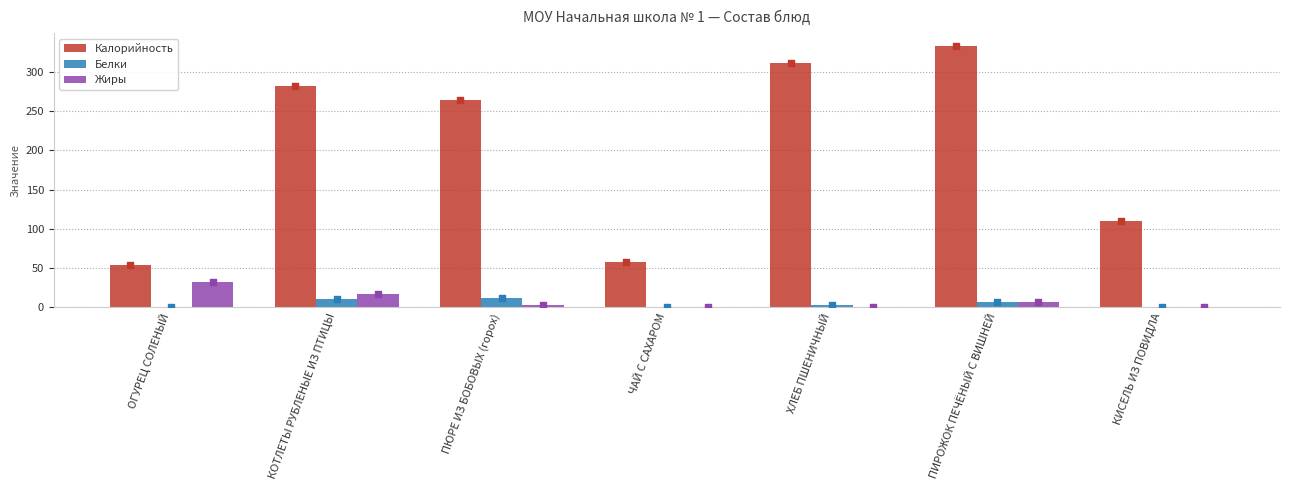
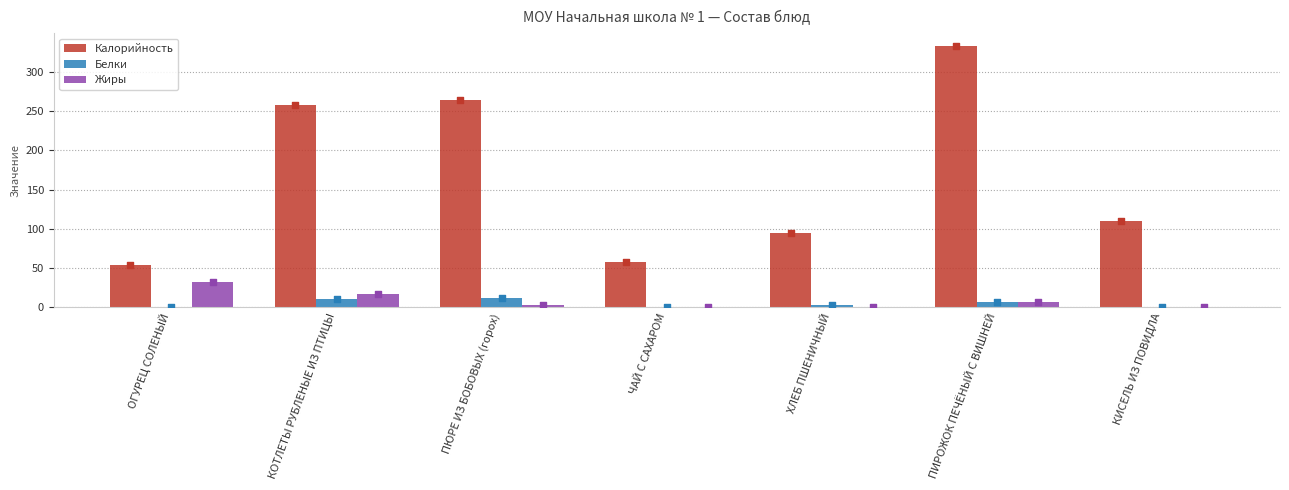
Калорийность, КОТЛЕТЫ РУБЛЕНЫЕ ИЗ ПТИЦЫ: 280 -> 260
Калорийность, ХЛЕБ ПШЕНИЧНЫЙ: 310 -> 90
